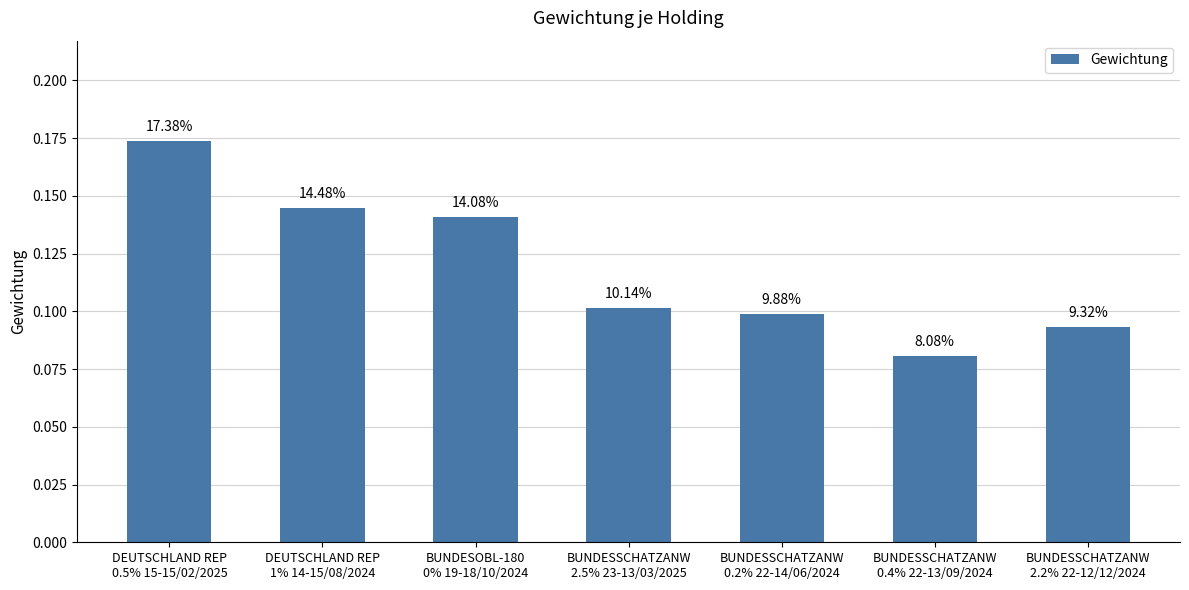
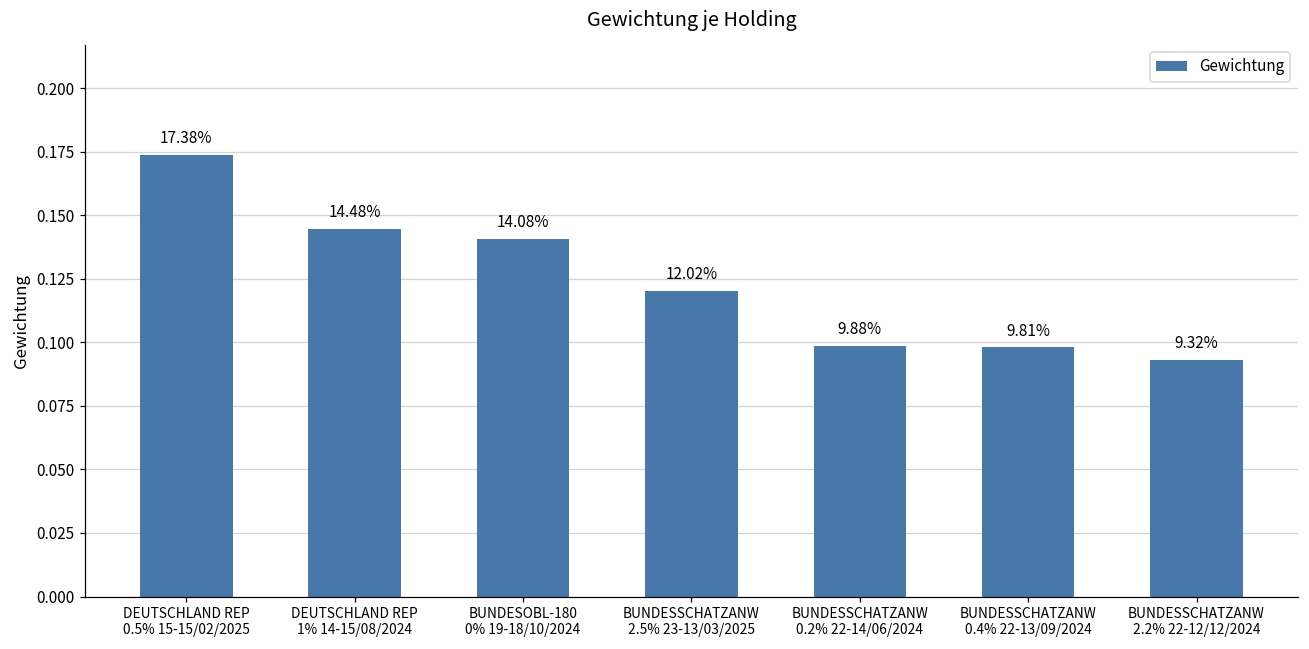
BUNDESSCHATZANW 2.5% 23-13/03/2025: 10.14% -> 12.02%
BUNDESSCHATZANW 0.4% 22-13/09/2024: 8.08% -> 9.81%
